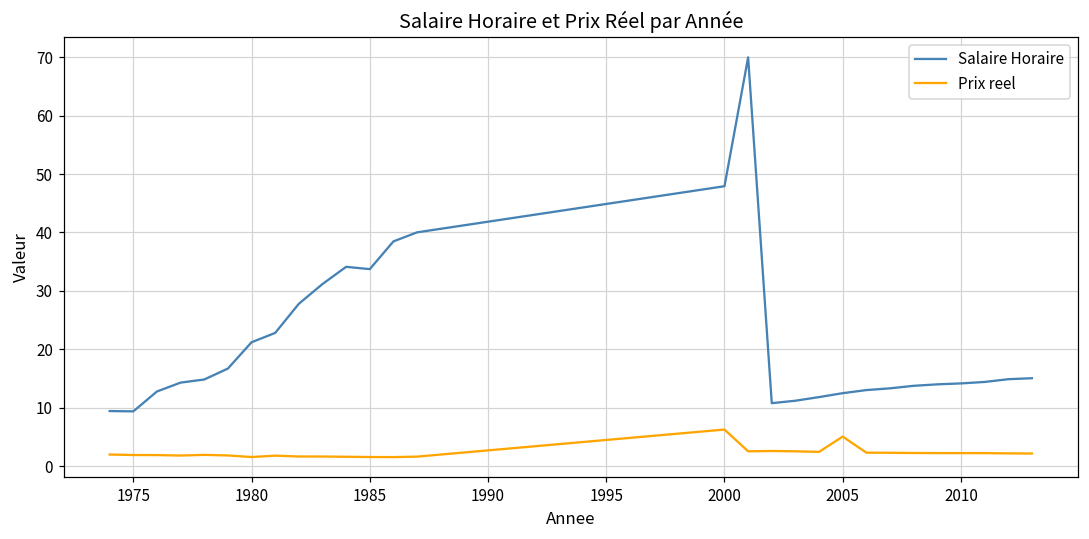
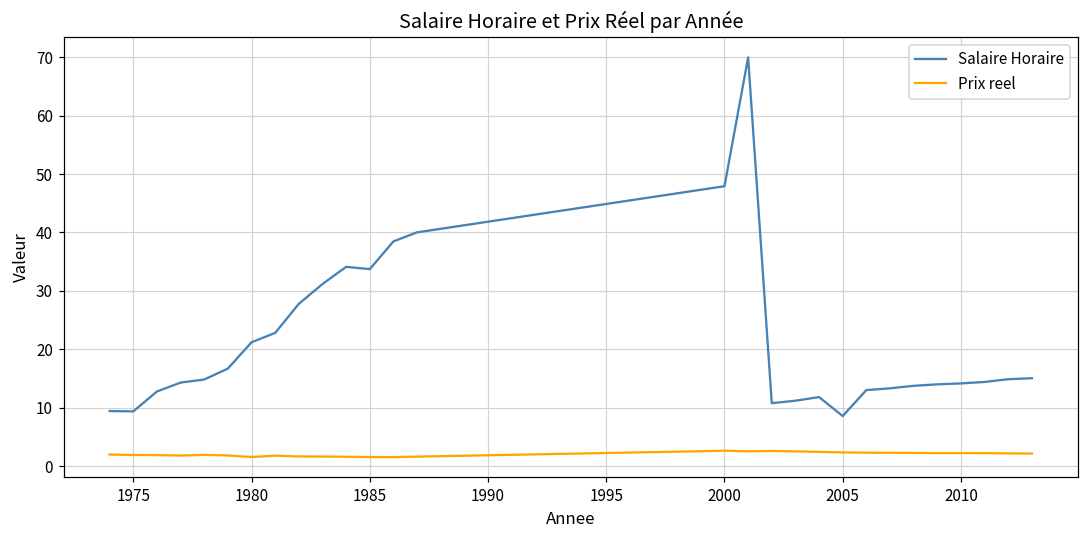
Prix reel, 2000: 6 -> 3
Salaire Horaire, 2005: 13 -> 9
Prix reel, 2005: 5 -> 2
